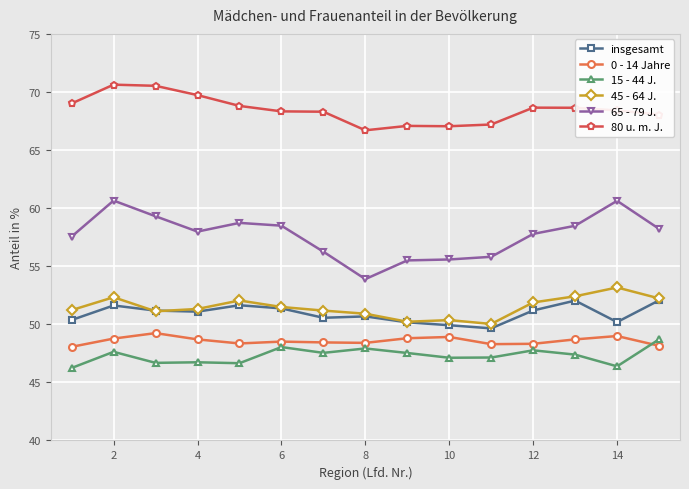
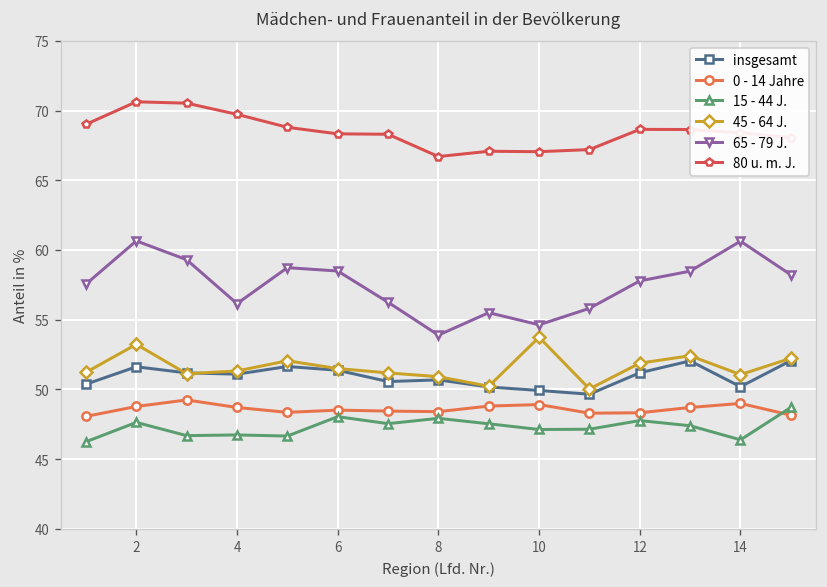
45 - 64 J., 2: 52.3 -> 53.2
65 - 79 J., 4: 58.0 -> 56.2
45 - 64 J., 10: 50.4 -> 53.7
65 - 79 J., 10: 55.6 -> 54.6
45 - 64 J., 14: 53.2 -> 51.1
